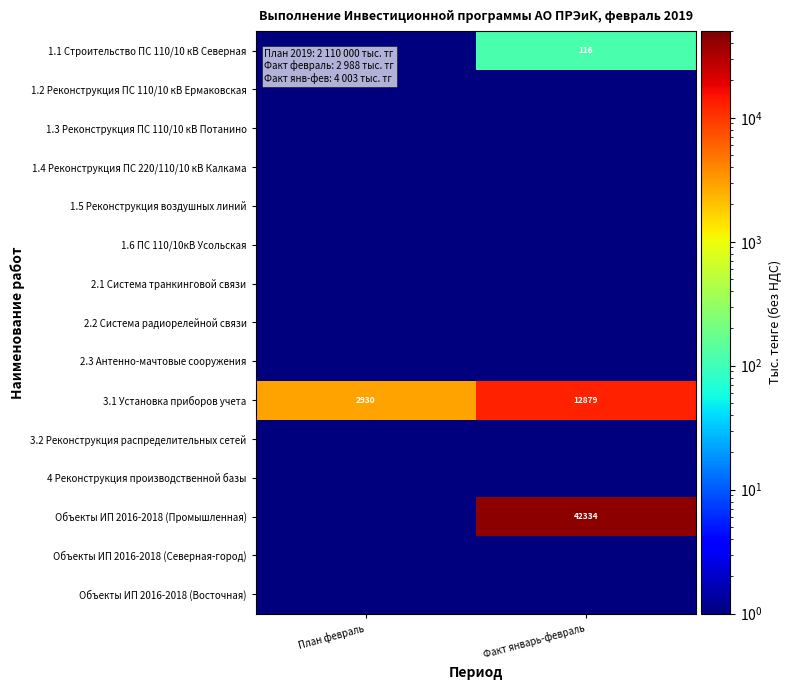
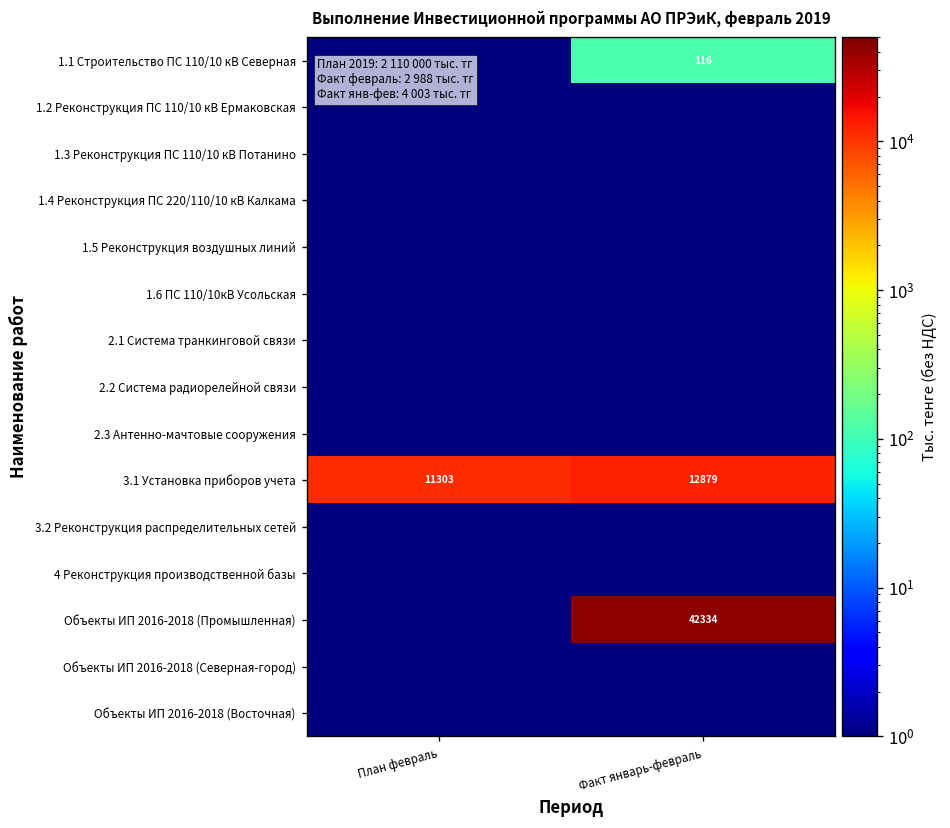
3.1 Установка приборов учета, План февраль: 2930 -> 11303
